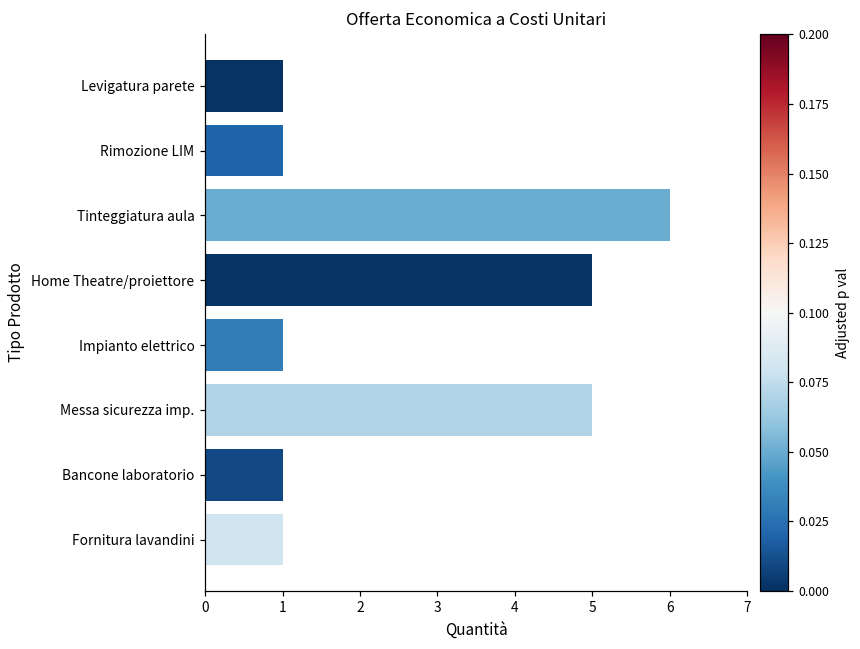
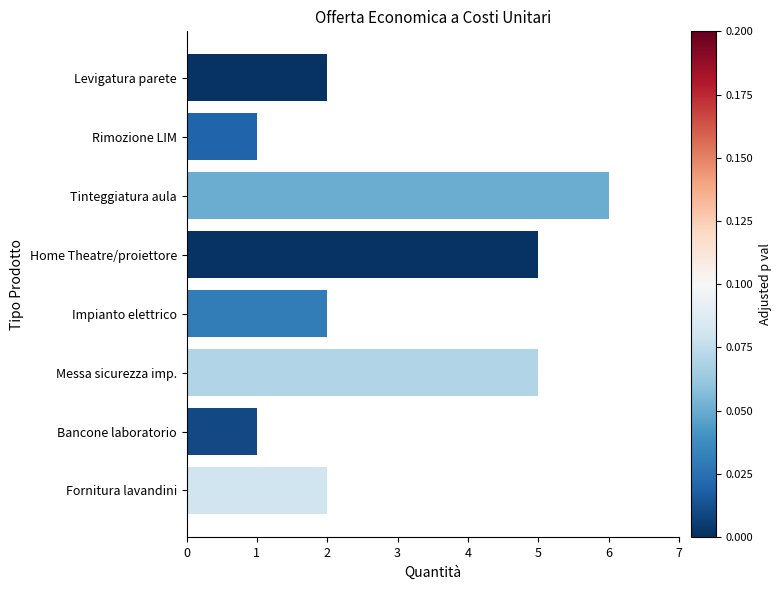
Levigatura parete: 1 -> 2
Impianto elettrico: 1 -> 2
Fornitura lavandini: 1 -> 2
